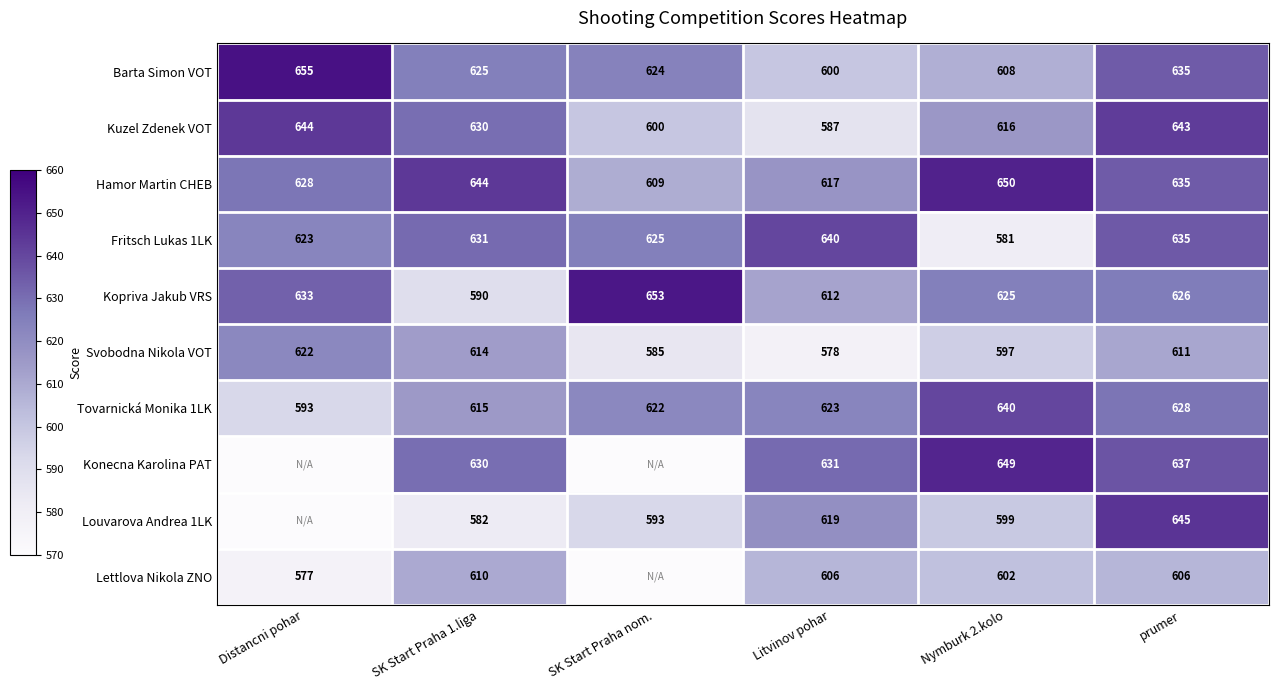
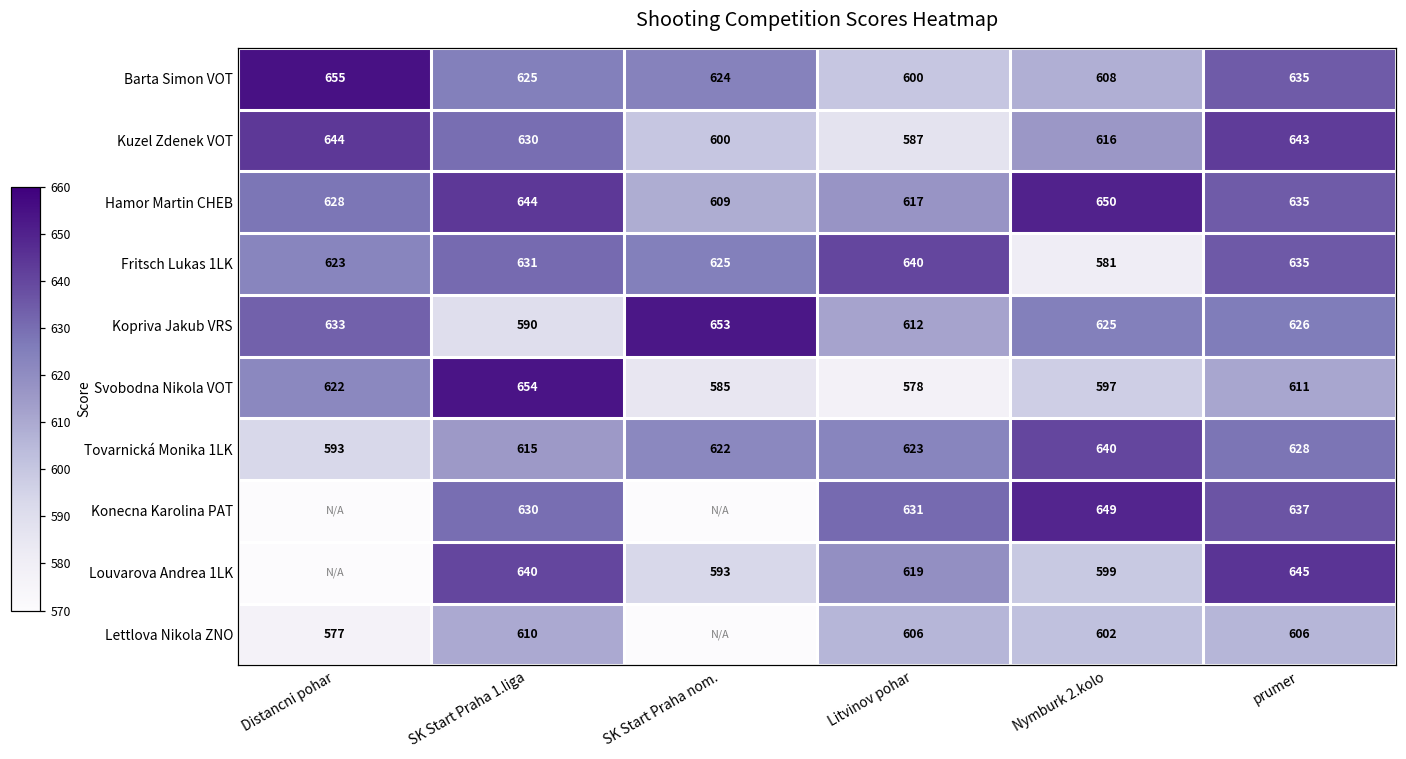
Svobodna Nikola VOT, SK Start Praha 1.liga: 614 -> 654
Louvarova Andrea 1LK, SK Start Praha 1.liga: 582 -> 640
